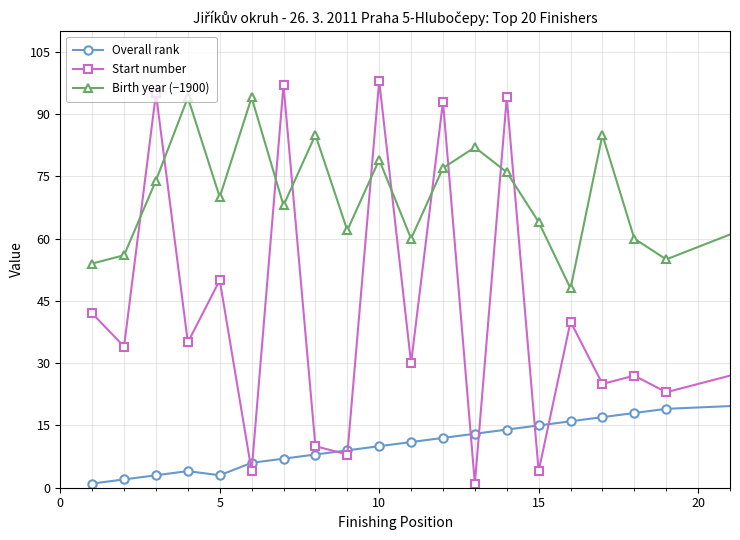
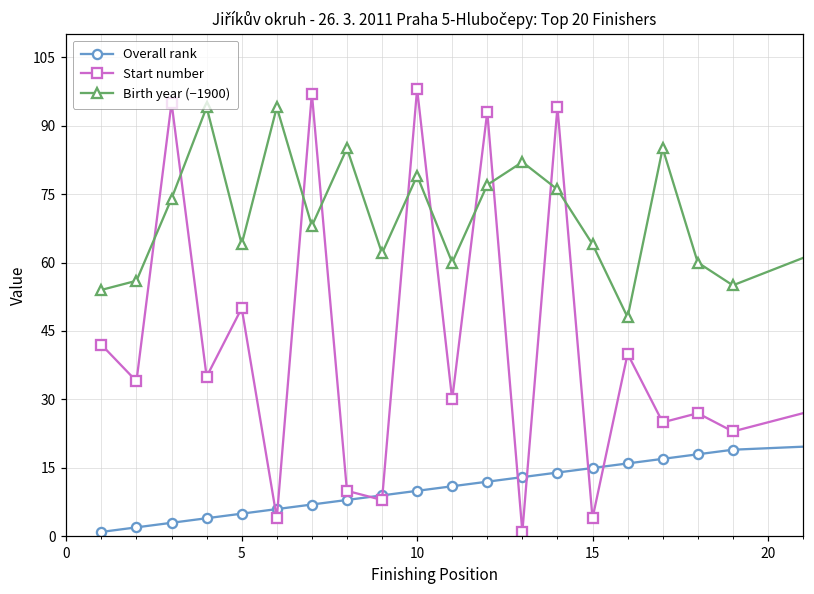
Overall rank, 5: 3 -> 5
Birth year (−1900), 5: 70 -> 64
